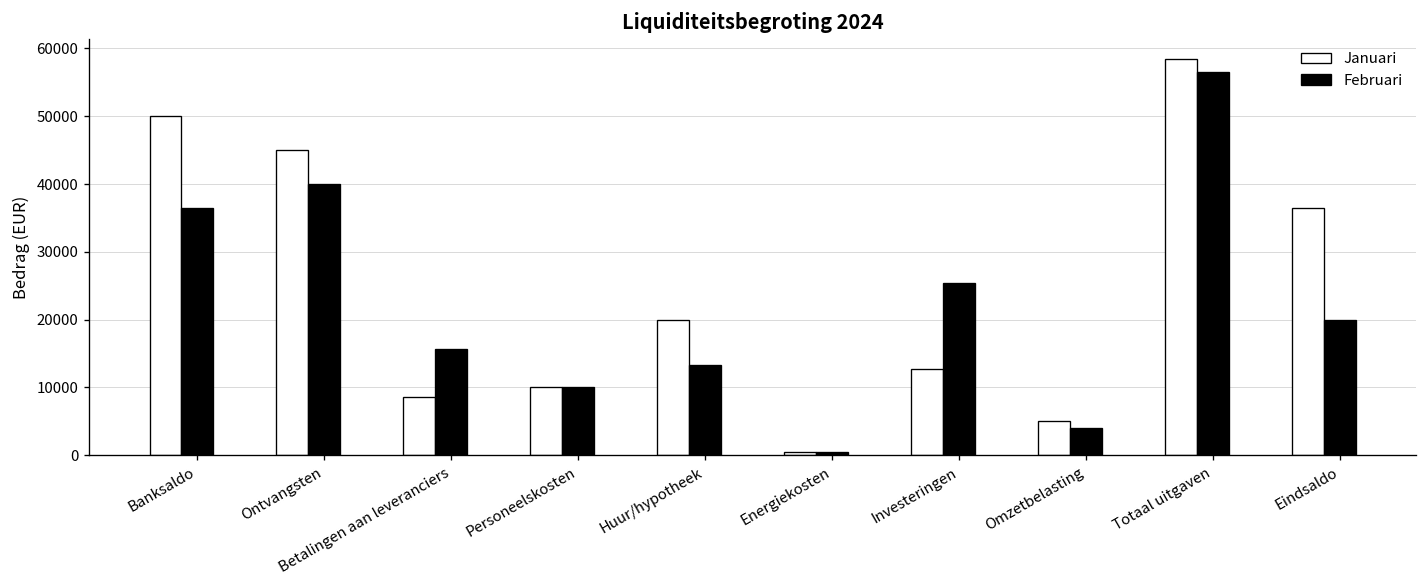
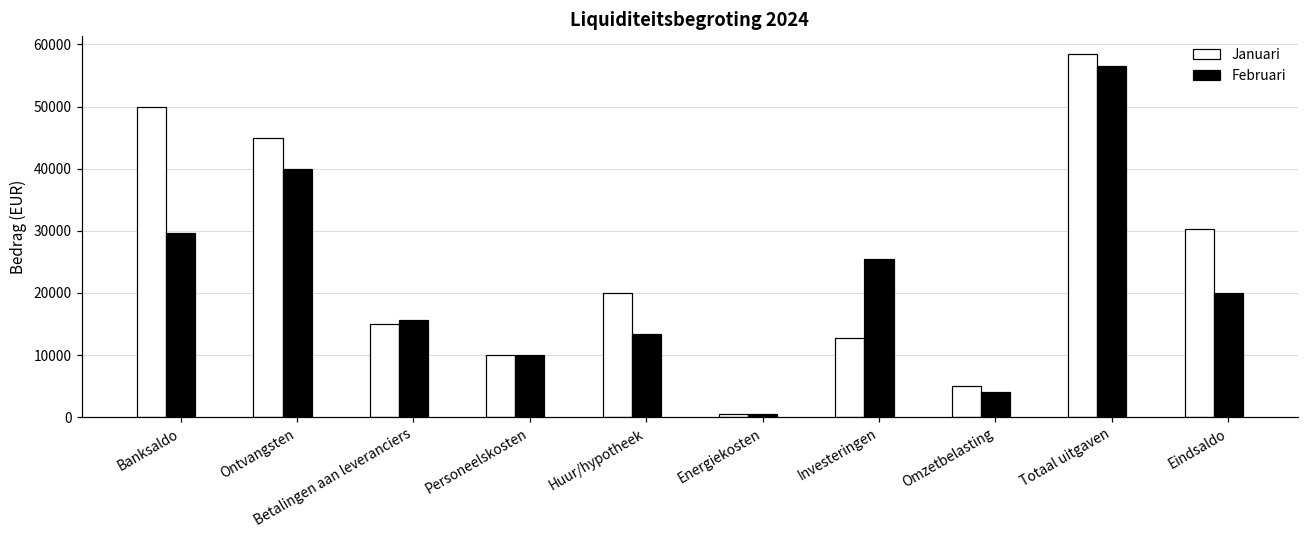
Februari, Banksaldo: 37000 -> 30000
Januari, Betalingen aan leveranciers: 9000 -> 15000
Januari, Eindsaldo: 37000 -> 30000
